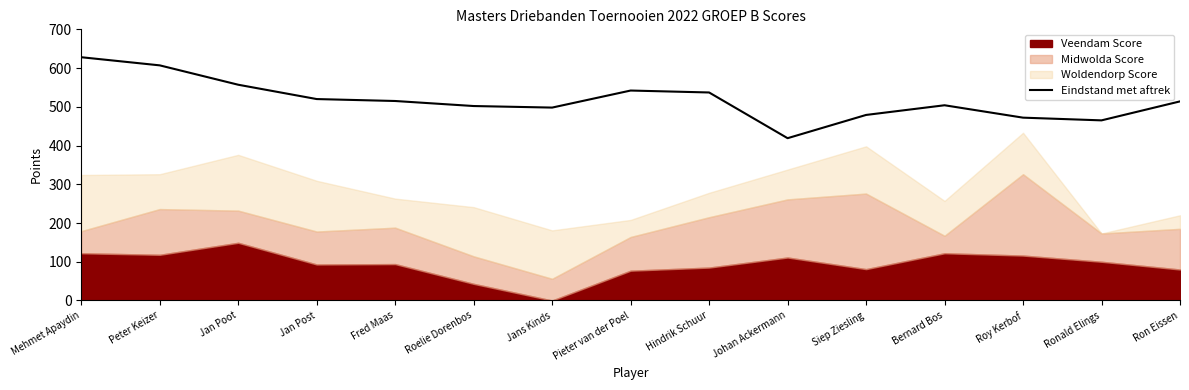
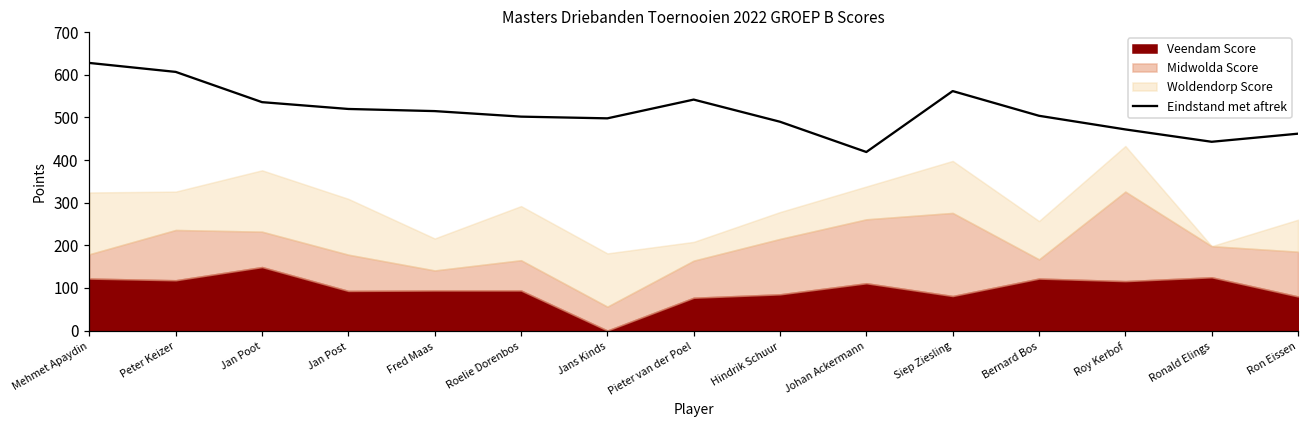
Eindstand met aftrek, Jan Poot: 560 -> 540
Midwolda Score, Fred Maas: 90 -> 50
Veendam Score, Roelie Dorenbos: 40 -> 90
Eindstand met aftrek, Hindrik Schuur: 540 -> 490
Eindstand met aftrek, Siep Ziesling: 480 -> 560
Eindstand met aftrek, Ronald Elings: 470 -> 440
Veendam Score, Ronald Elings: 100 -> 130
Eindstand met aftrek, Ron Eissen: 510 -> 460
Woldendorp Score, Ron Eissen: 40 -> 80
